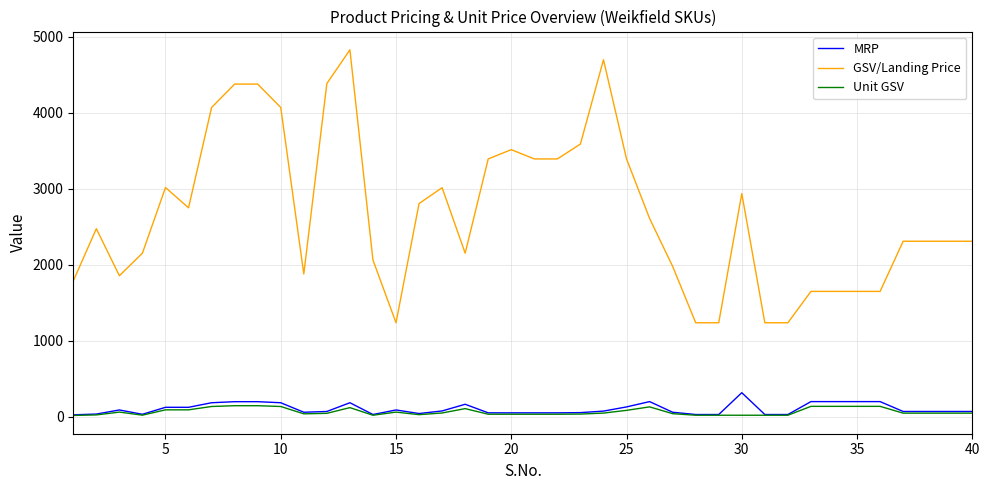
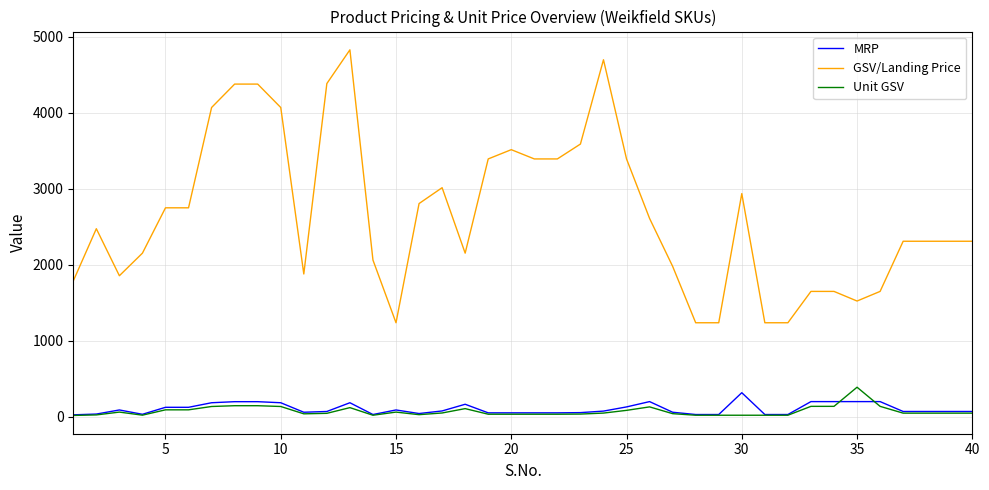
GSV/Landing Price, 5: 3000 -> 2800
GSV/Landing Price, 35: 1700 -> 1500
Unit GSV, 35: 100 -> 400
